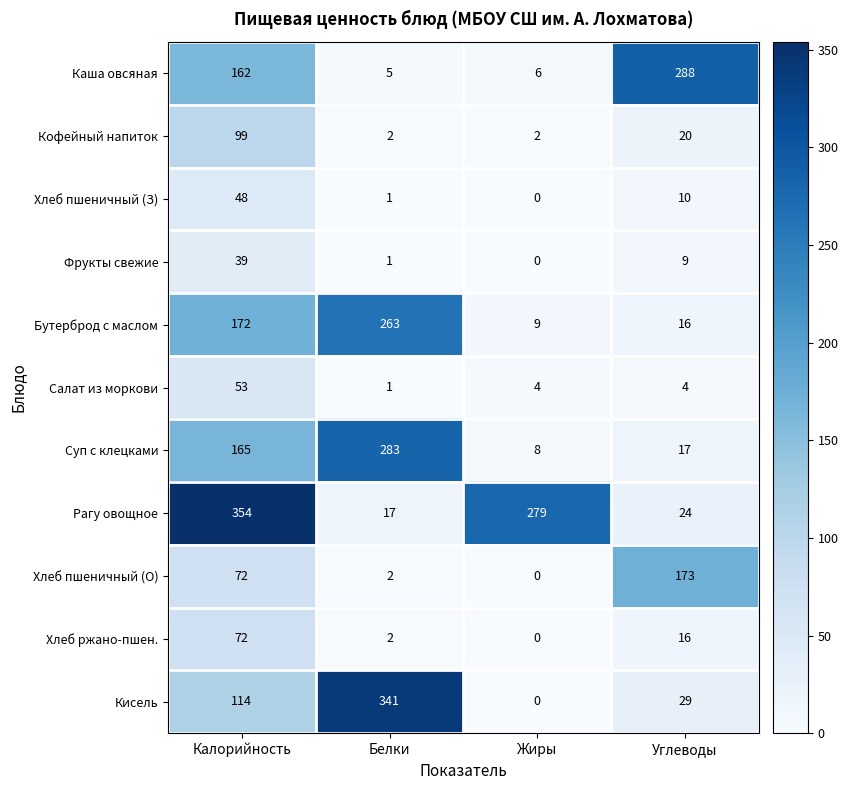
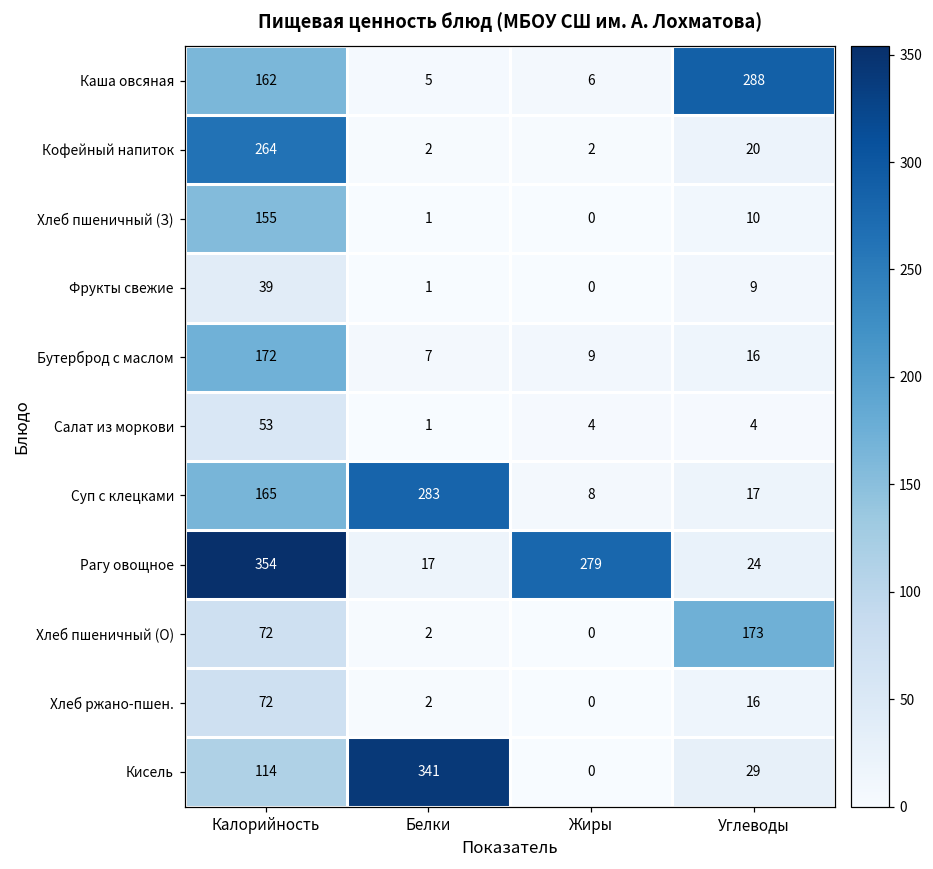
Кофейный напиток, Калорийность: 99 -> 264
Хлеб пшеничный (З), Калорийность: 48 -> 155
Бутерброд с маслом, Белки: 263 -> 7
